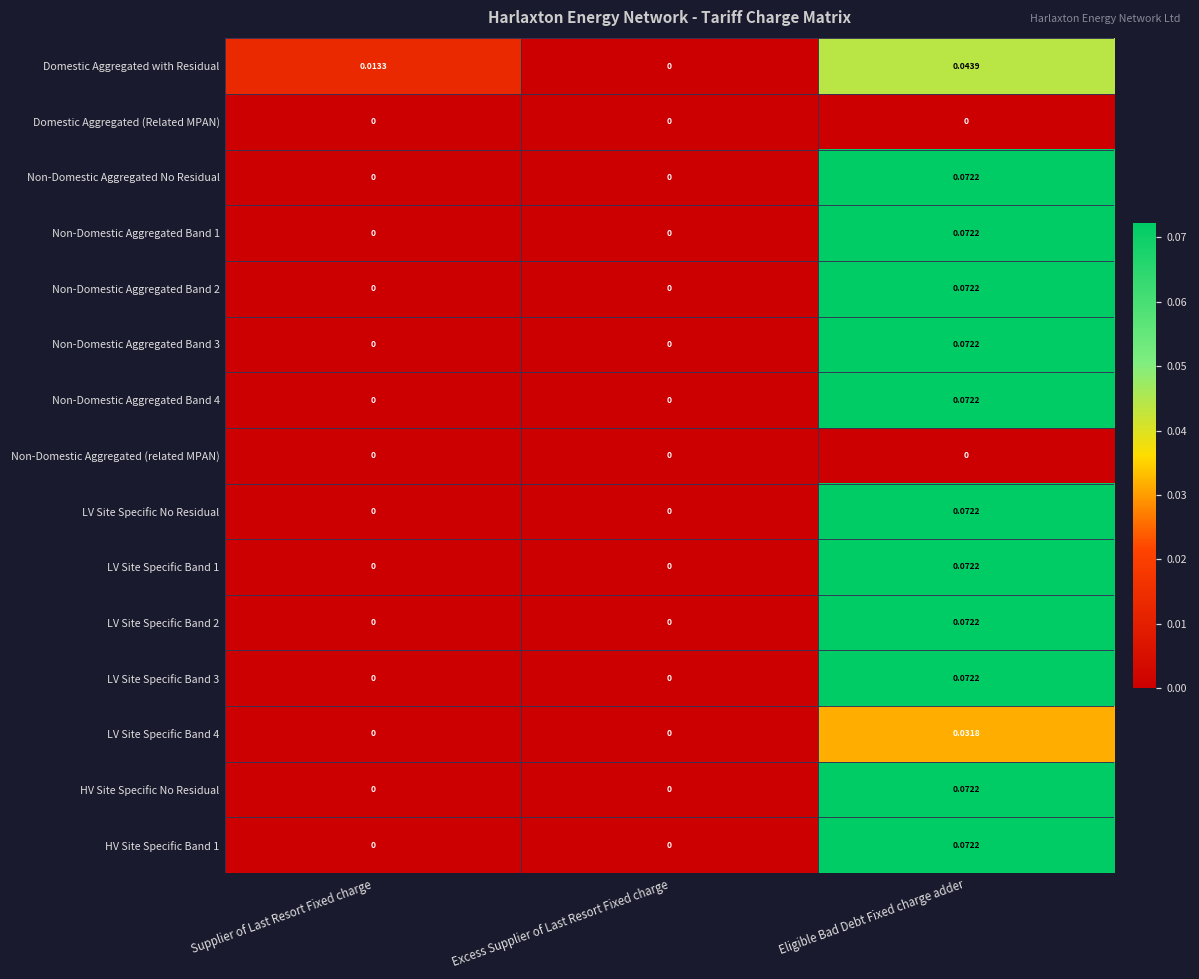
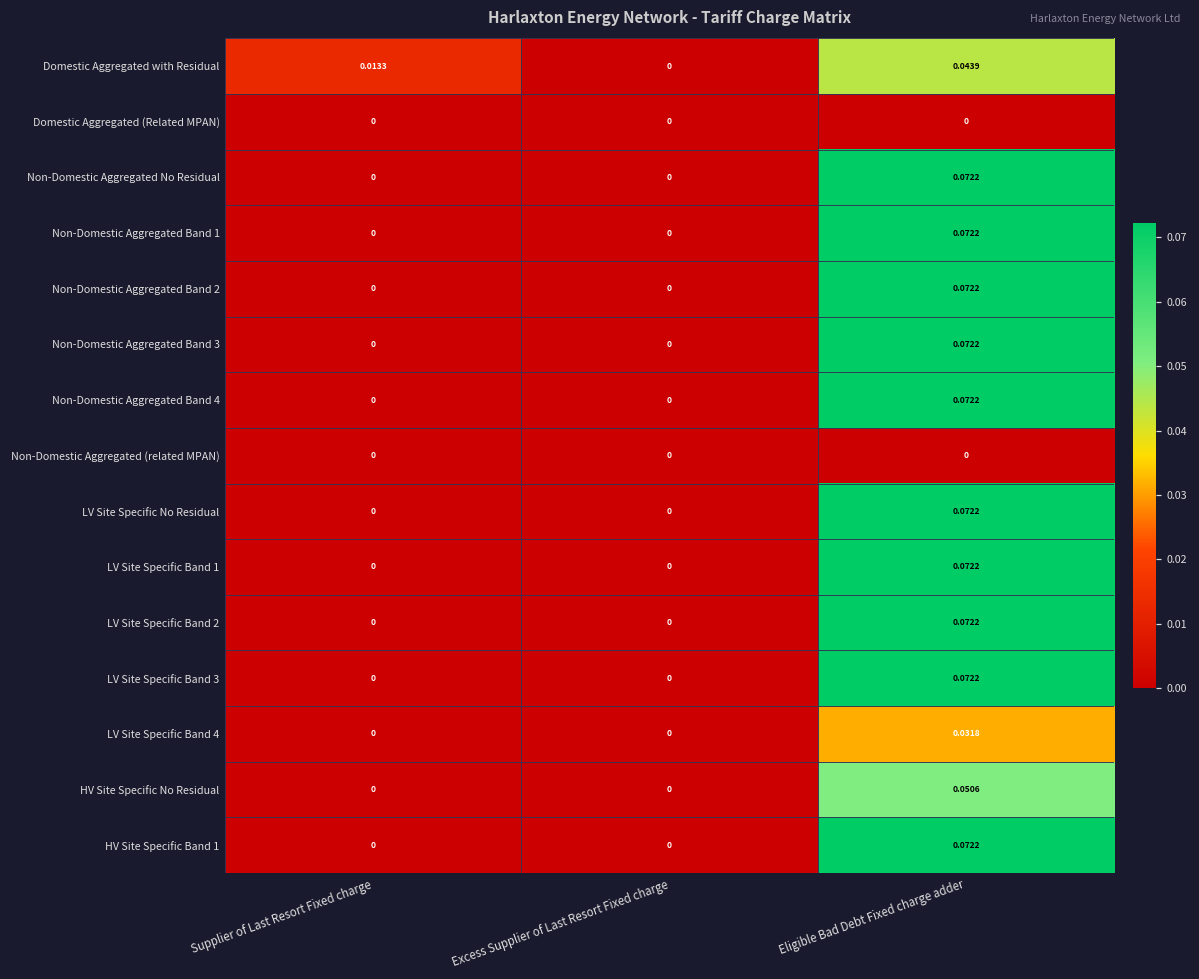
HV Site Specific No Residual, Eligible Bad Debt Fixed charge adder: 0.0722 -> 0.0506
